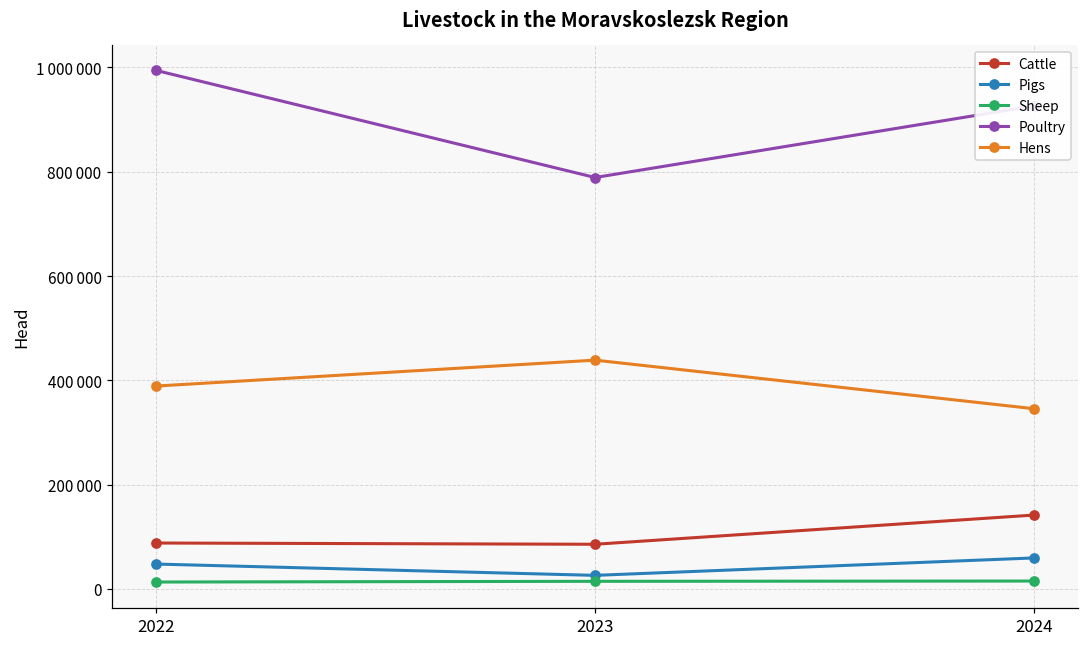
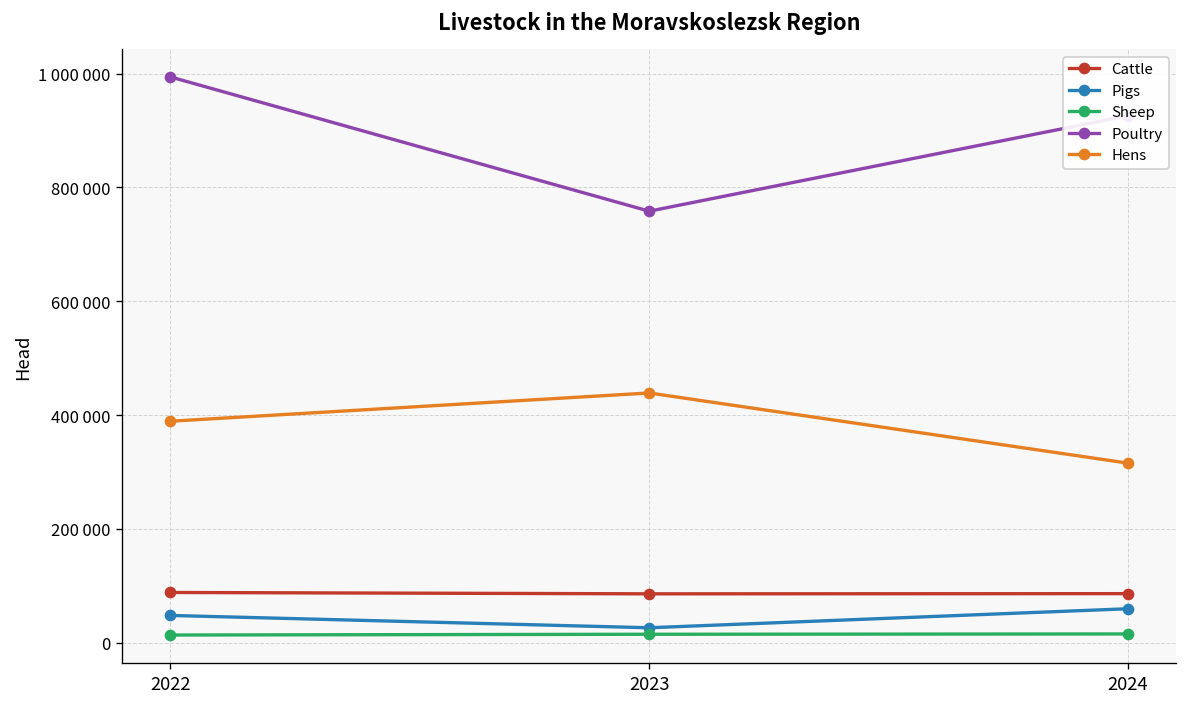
Poultry, 2023: 790000 -> 760000
Cattle, 2024: 140000 -> 90000
Hens, 2024: 350000 -> 320000
